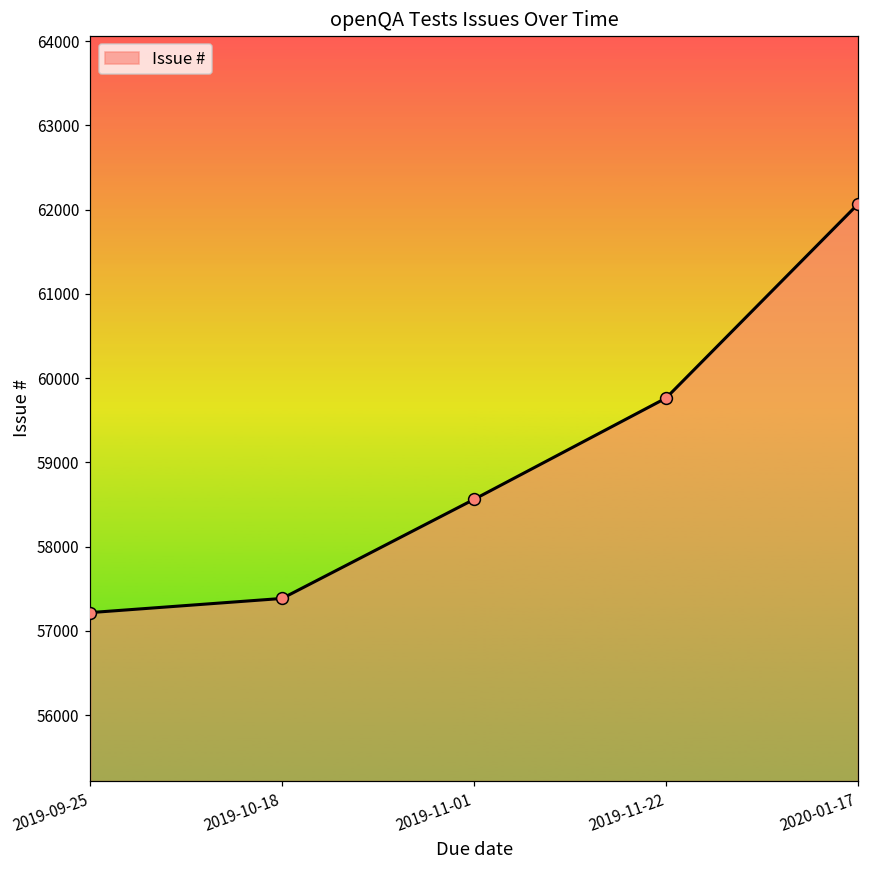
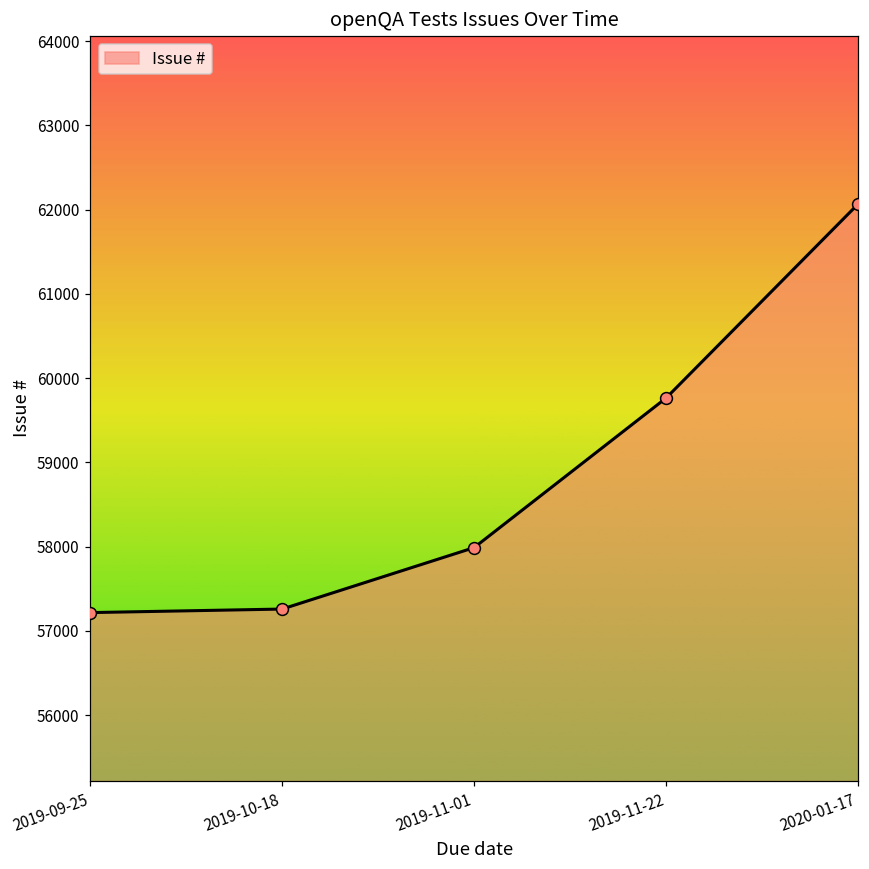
2019-10-18: 57400 -> 57300
2019-11-01: 58600 -> 58000
